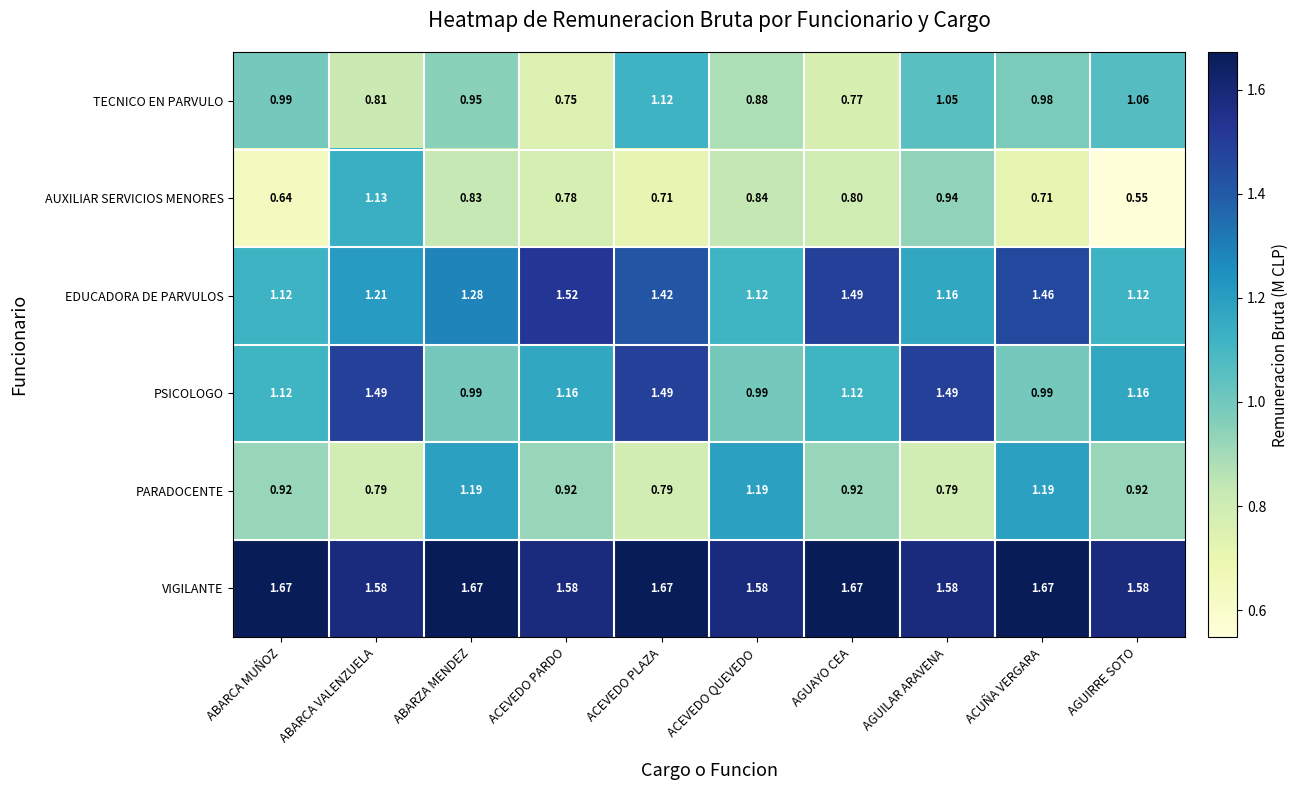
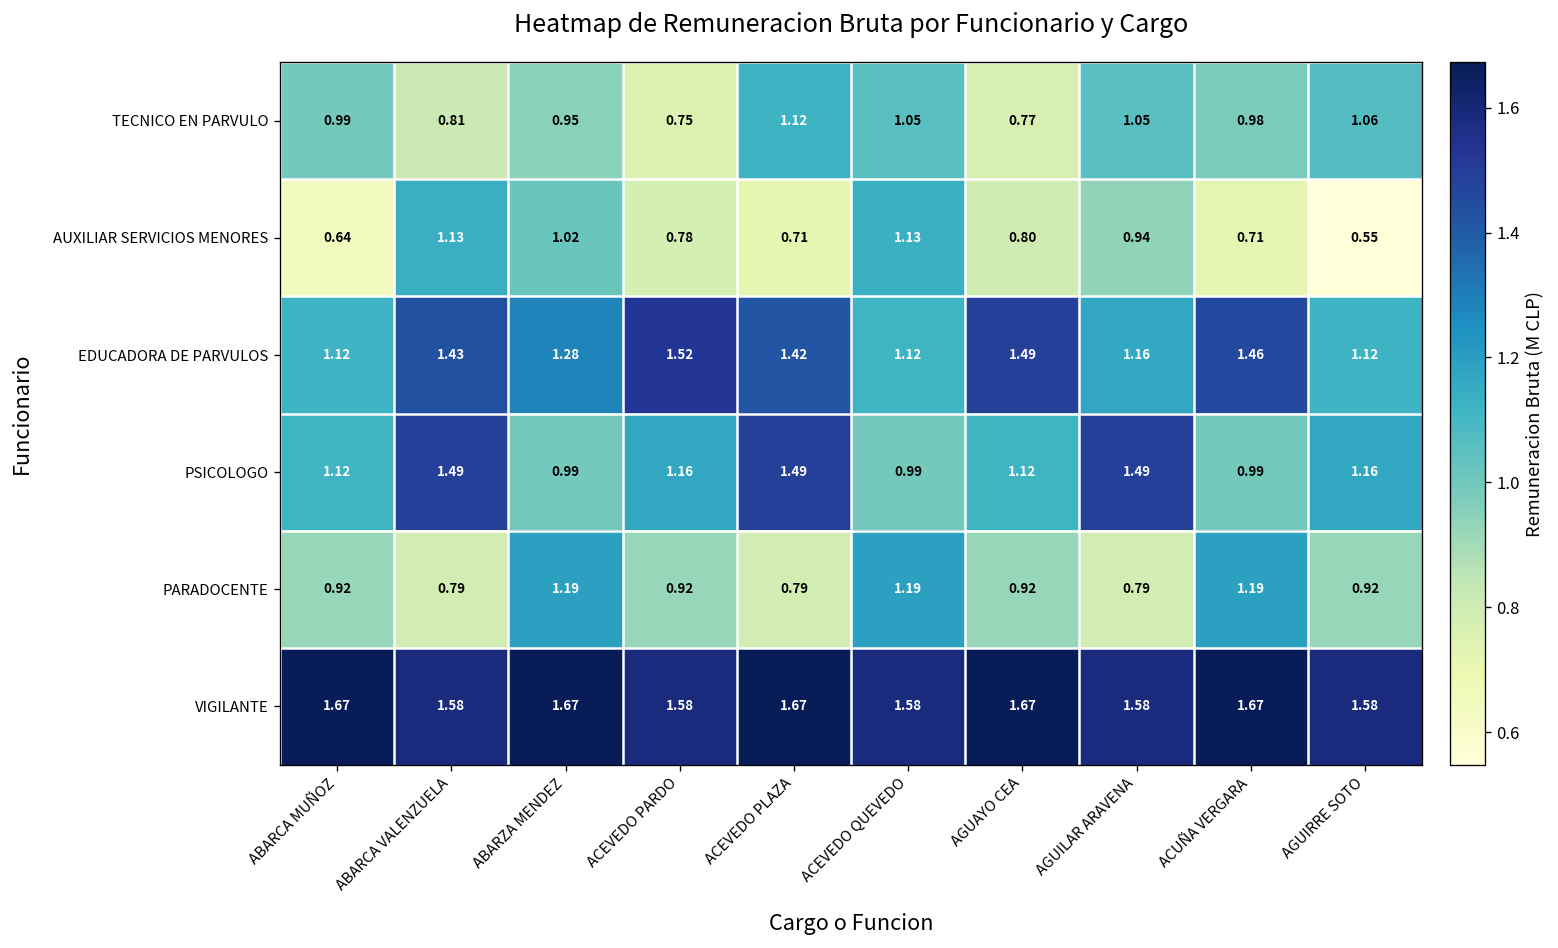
TECNICO EN PARVULO, ACEVEDO QUEVEDO: 0.88 -> 1.05
AUXILIAR SERVICIOS MENORES, ABARZA MENDEZ: 0.83 -> 1.02
AUXILIAR SERVICIOS MENORES, ACEVEDO QUEVEDO: 0.84 -> 1.13
EDUCADORA DE PARVULOS, ABARCA VALENZUELA: 1.21 -> 1.43
